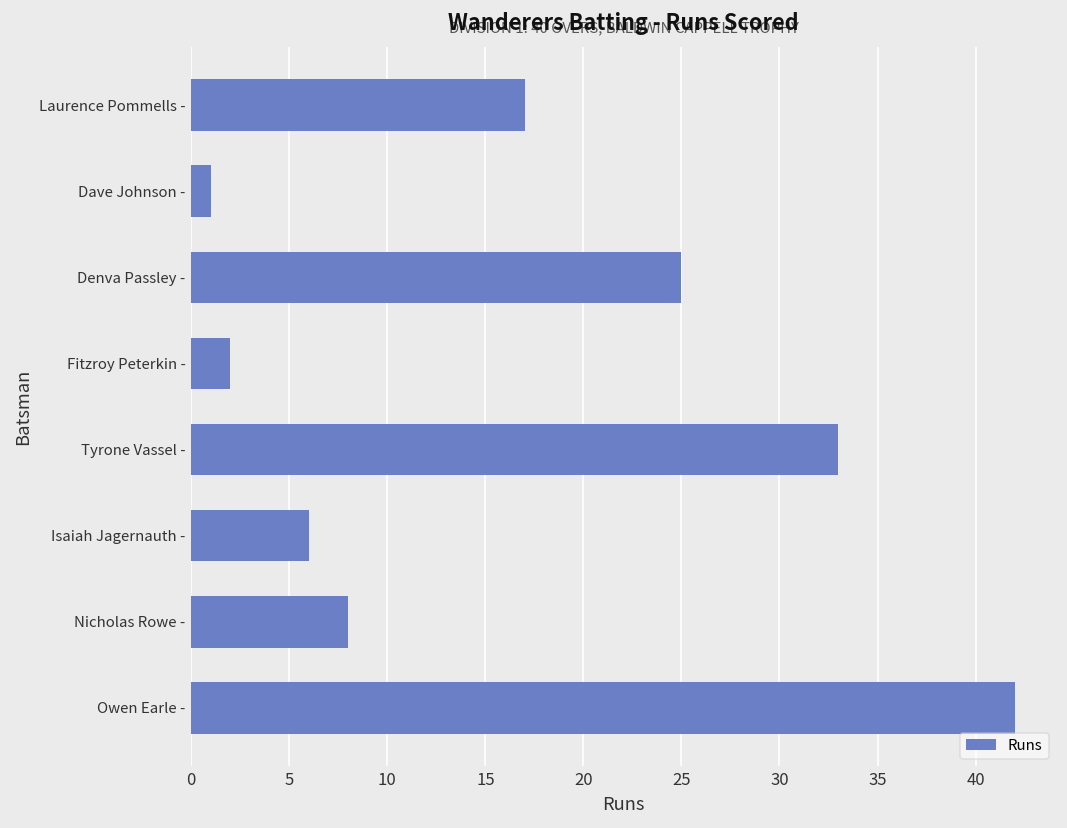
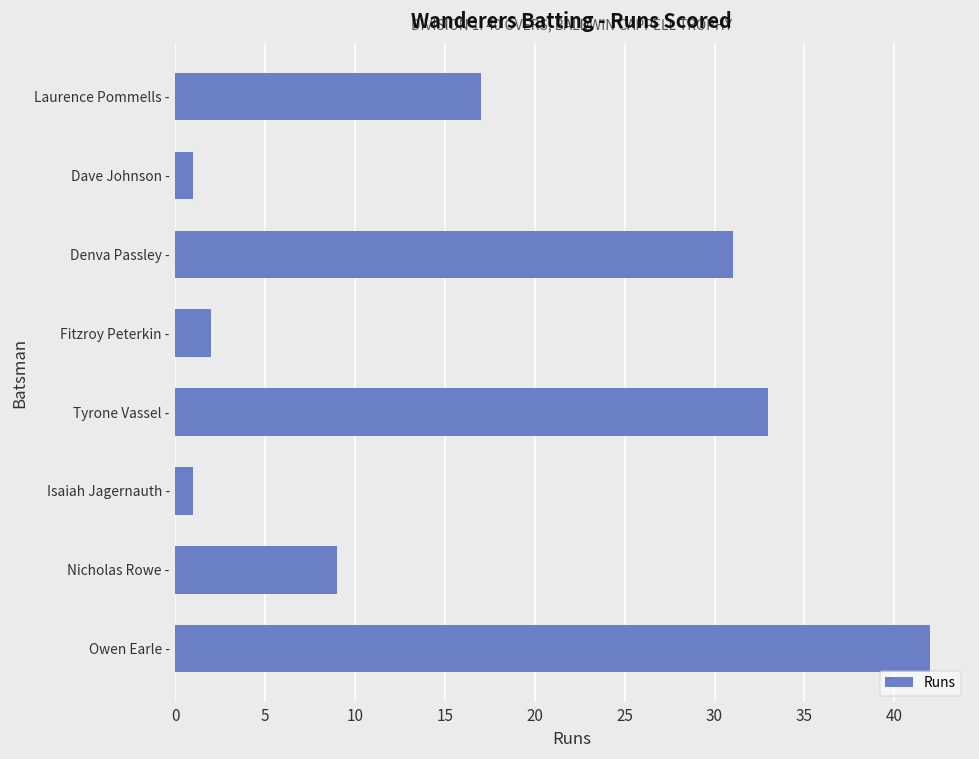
Denva Passley -: 25 -> 31
Isaiah Jagernauth -: 6 -> 1
Nicholas Rowe -: 8 -> 9
